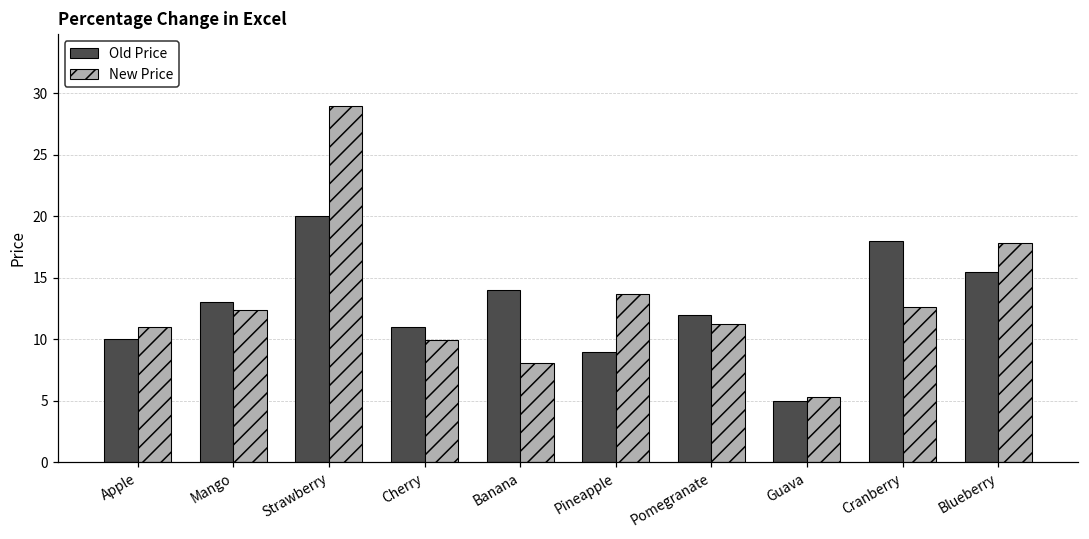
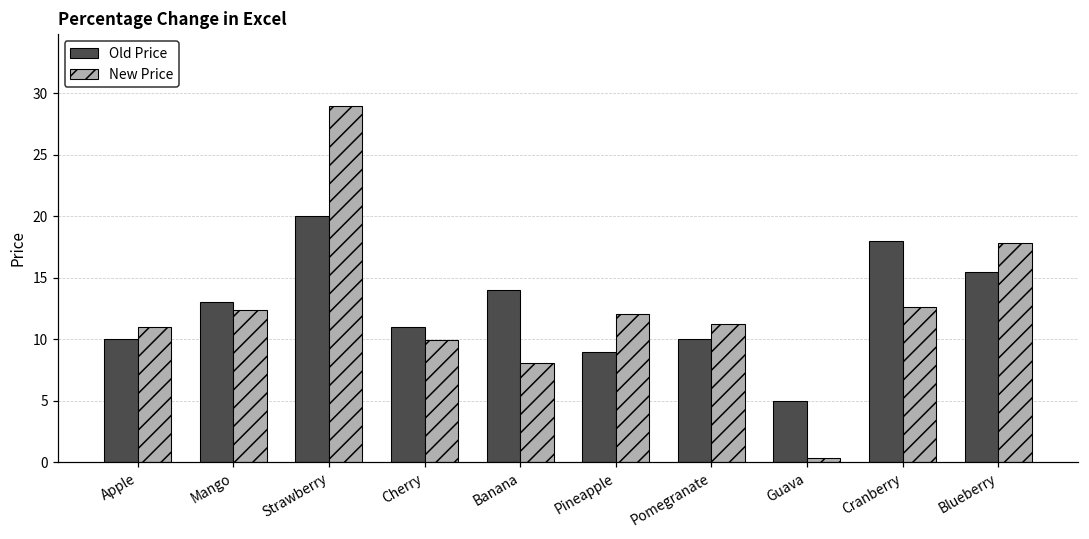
New Price, Pineapple: 13.7 -> 12.0
Old Price, Pomegranate: 12 -> 10
New Price, Guava: 5.3 -> 0.4
